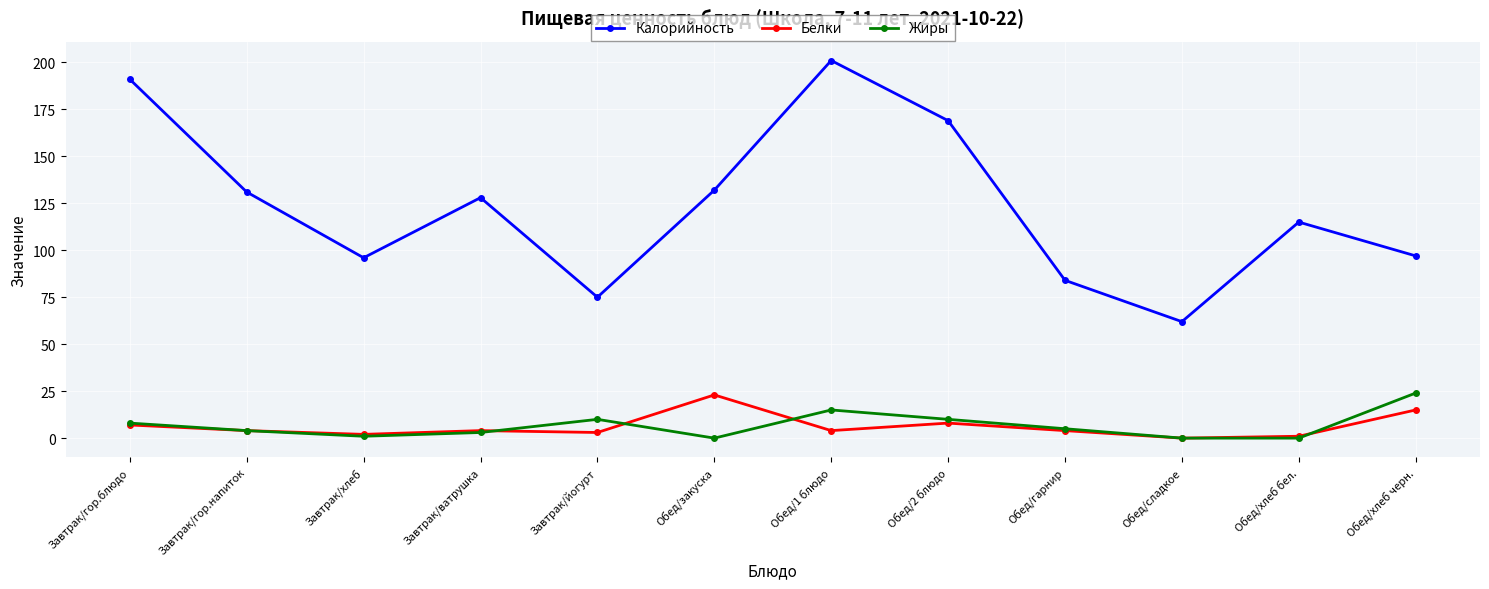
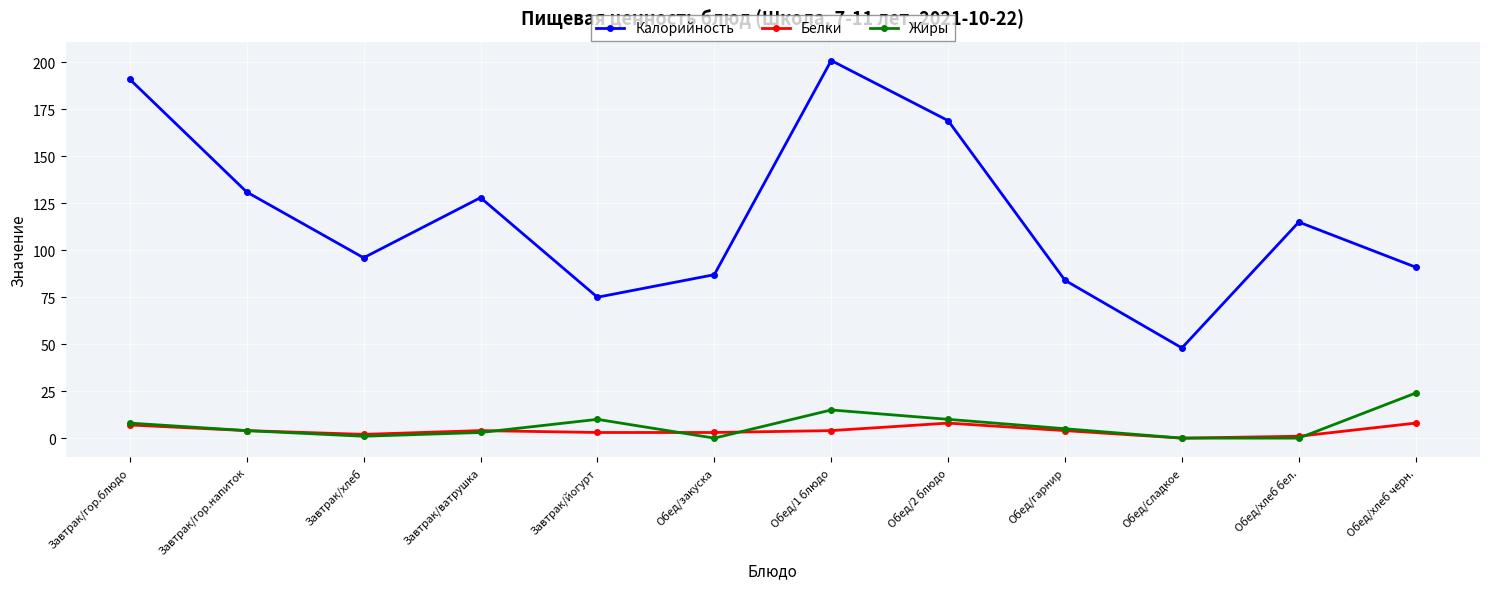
Калорийность, Обед/закуска: 132 -> 87
Белки, Обед/закуска: 23 -> 3
Калорийность, Обед/сладкое: 62 -> 48
Калорийность, Обед/хлеб черн.: 97 -> 91
Белки, Обед/хлеб черн.: 15 -> 8
